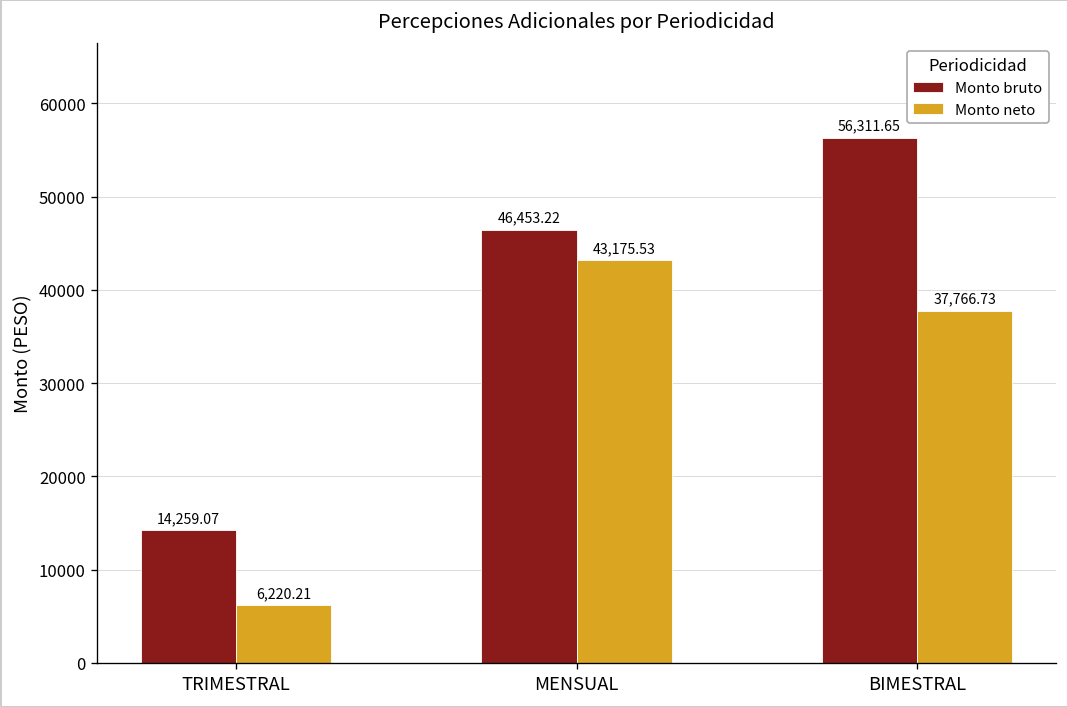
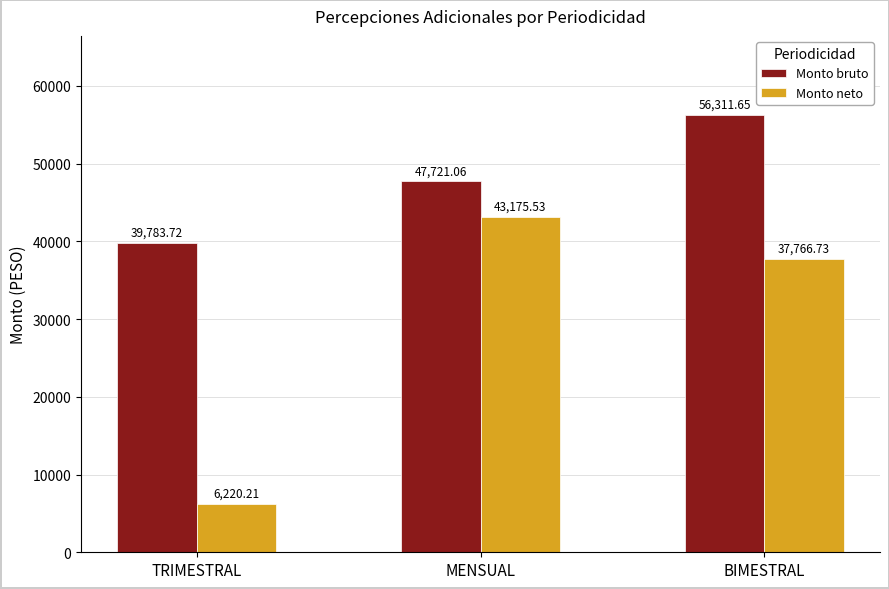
Monto bruto, TRIMESTRAL: 14,259.07 -> 39,783.72
Monto bruto, MENSUAL: 46,453.22 -> 47,721.06
